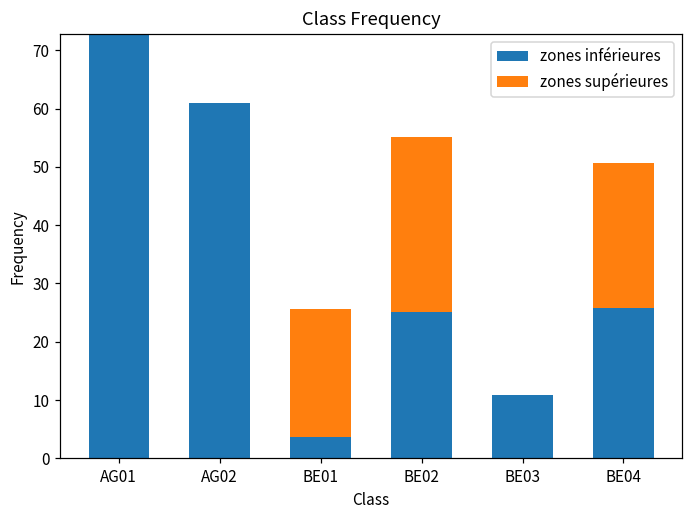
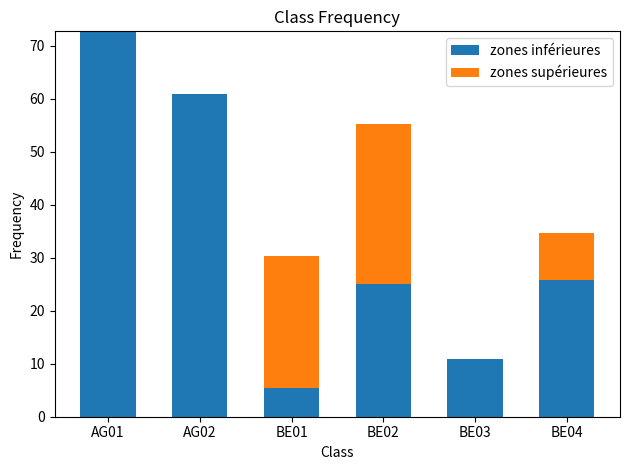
zones inférieures, BE01: 4 -> 6
zones supérieures, BE01: 22 -> 25
zones supérieures, BE04: 25 -> 9
